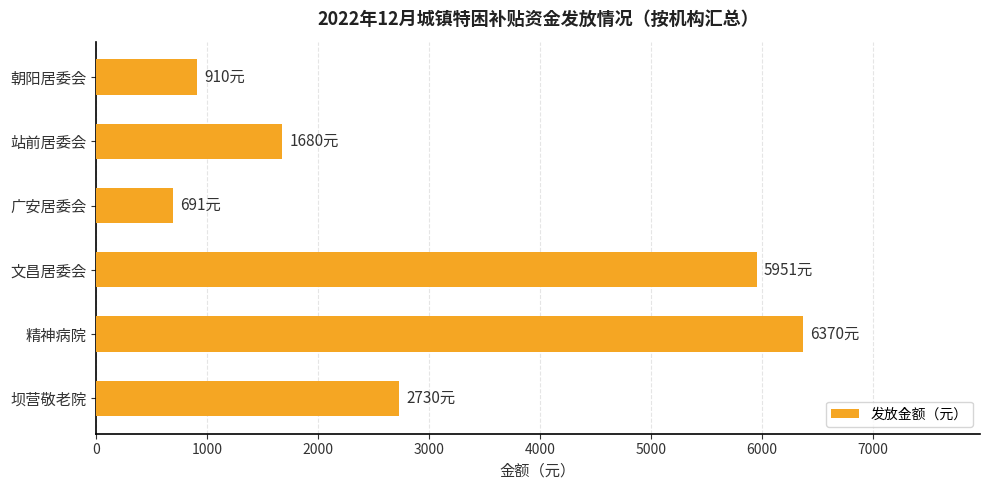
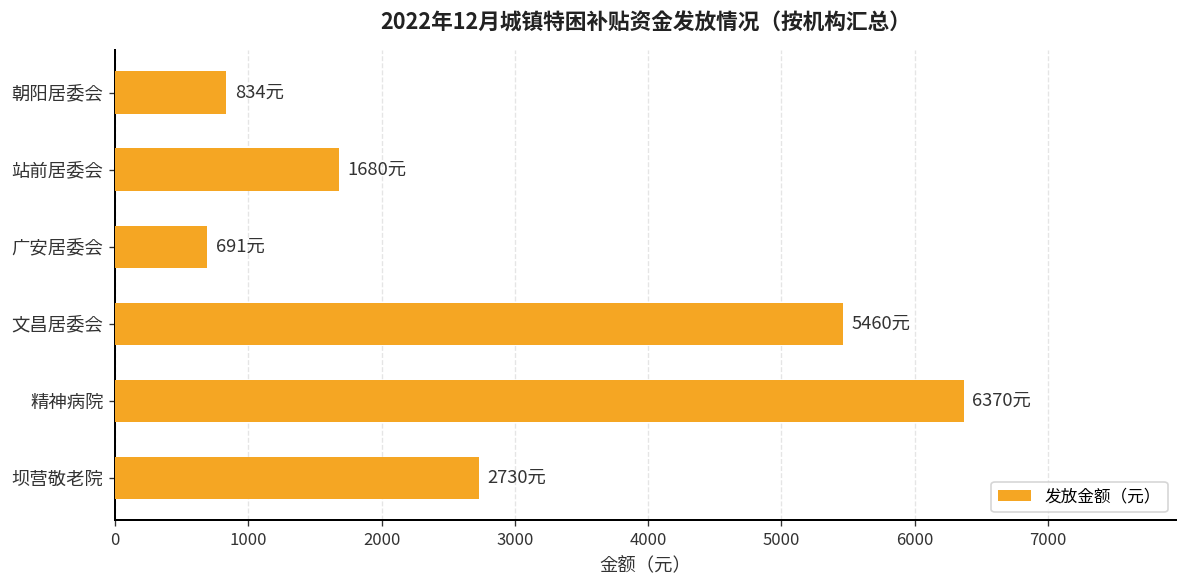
朝阳居委会: 910元 -> 834元
文昌居委会: 5951元 -> 5460元
